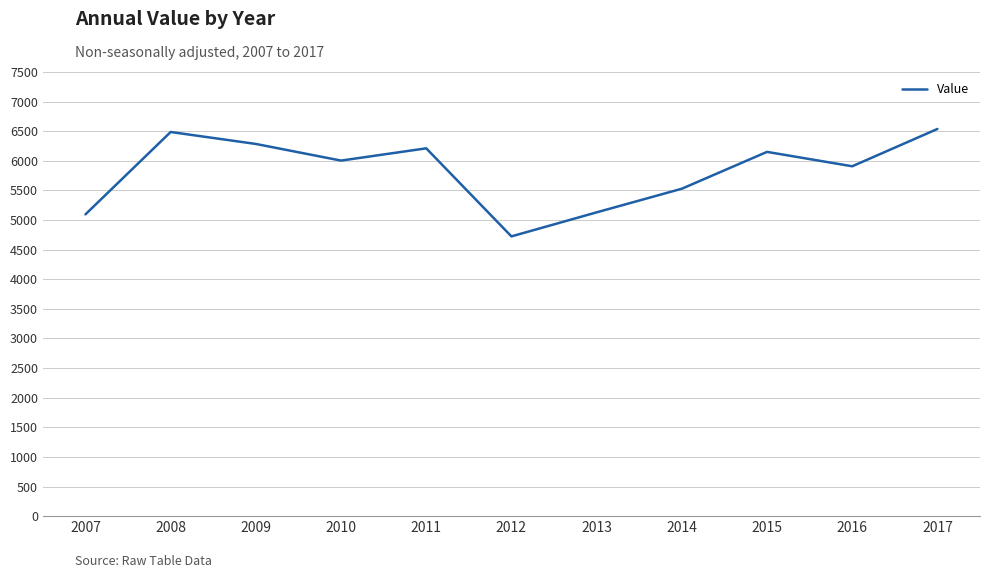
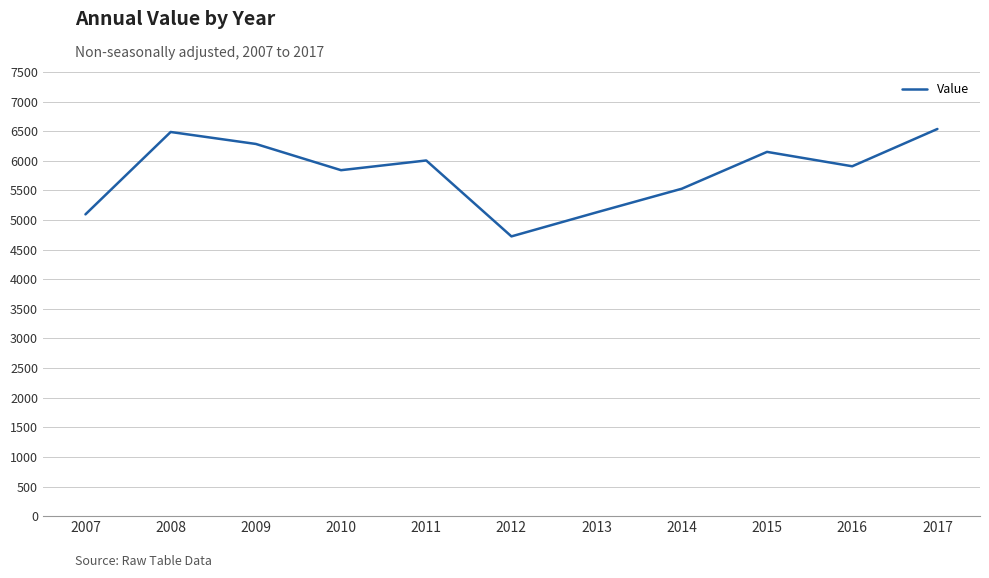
2010: 6000 -> 5800
2011: 6200 -> 6000
